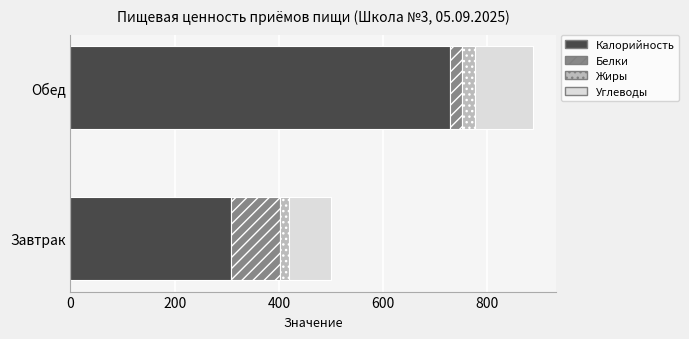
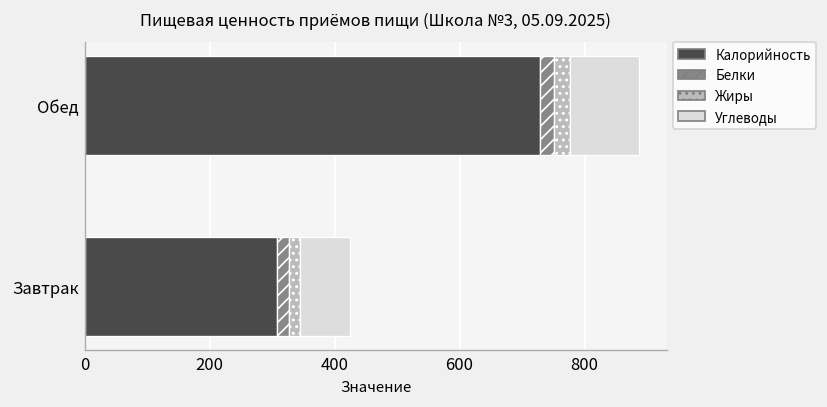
Белки, Завтрак: 90 -> 20
